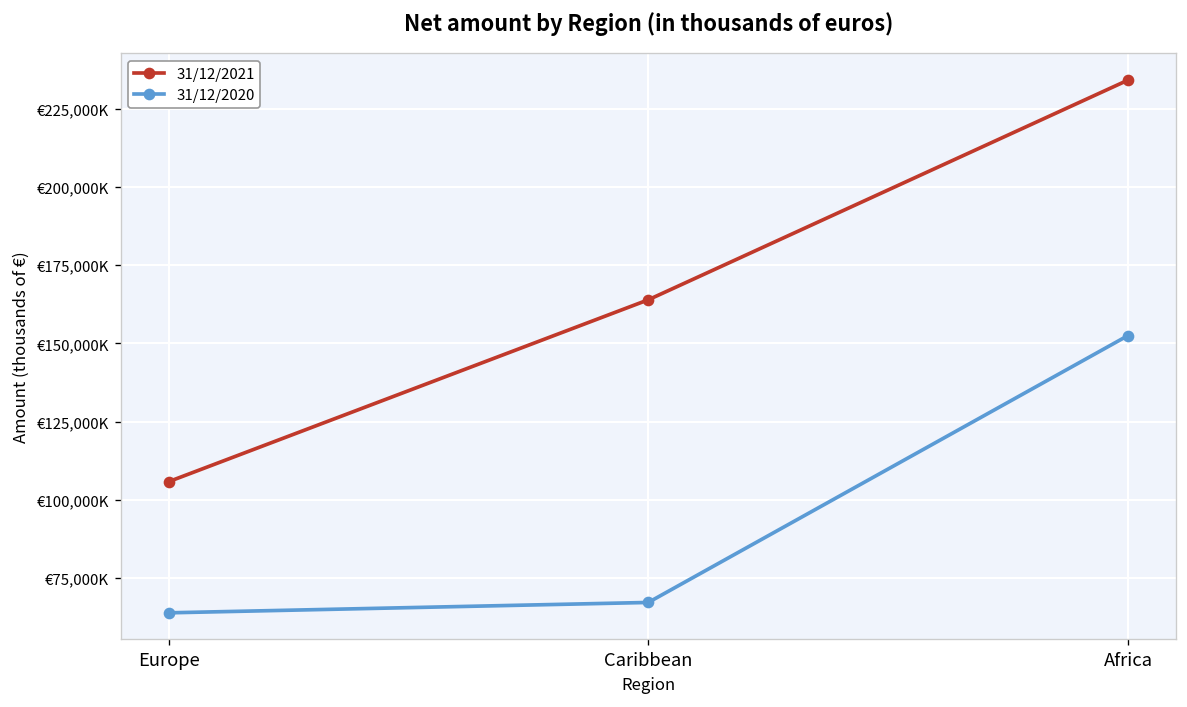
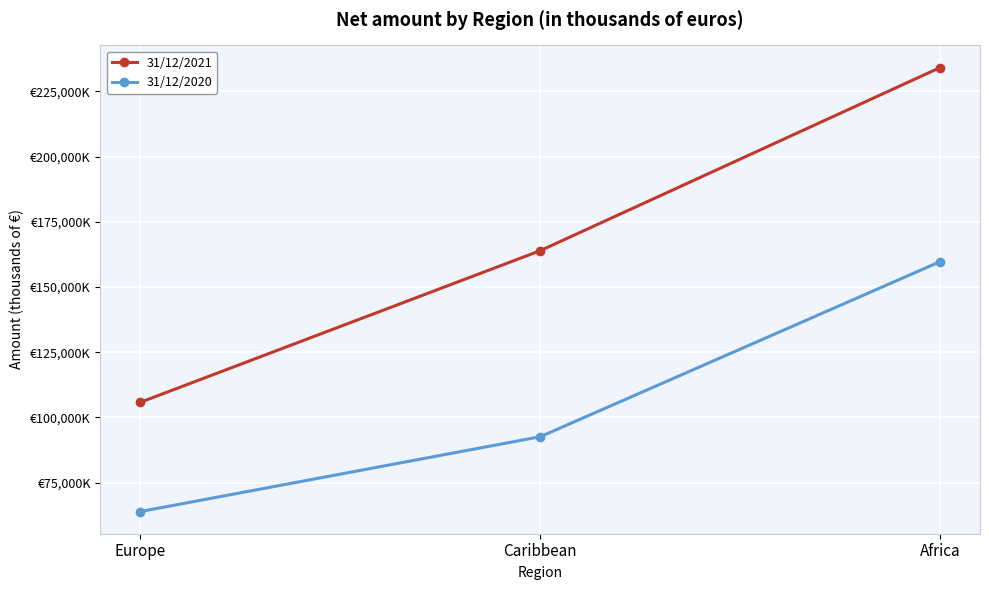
31/12/2020, Caribbean: €67,000,000 -> €93,000,000
31/12/2020, Africa: €153,000,000 -> €160,000,000
